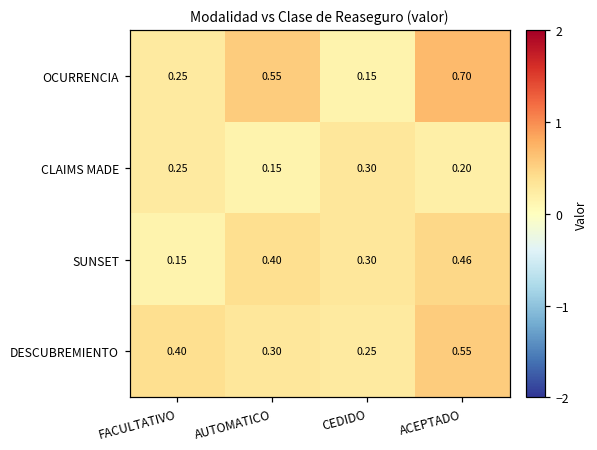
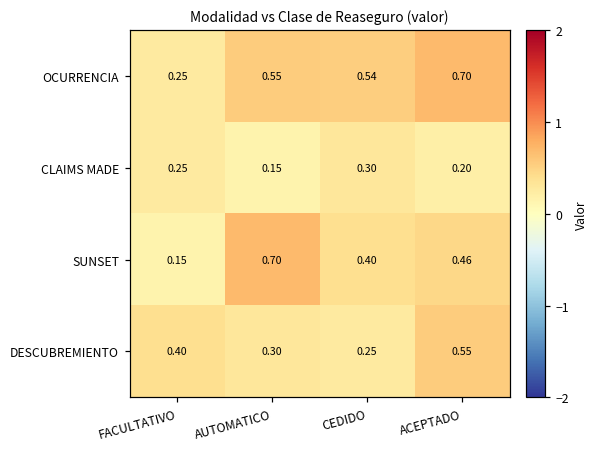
OCURRENCIA, CEDIDO: 0.15 -> 0.54
SUNSET, AUTOMATICO: 0.40 -> 0.70
SUNSET, CEDIDO: 0.30 -> 0.40
